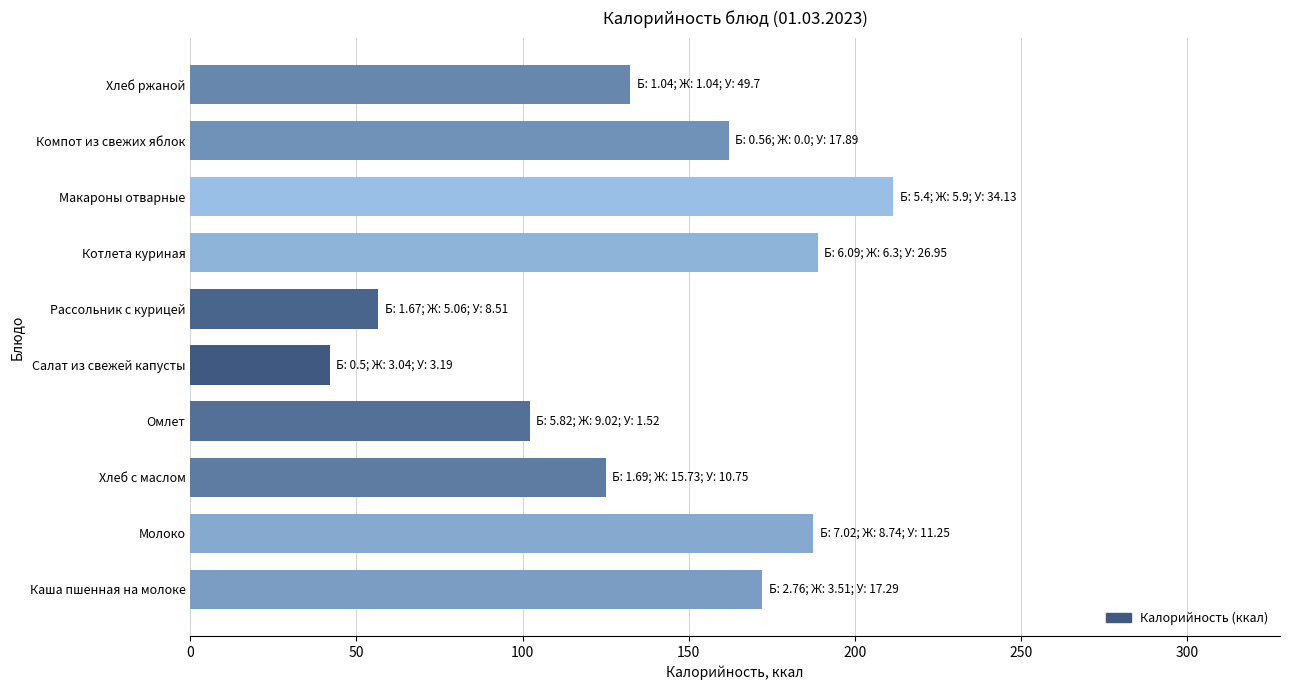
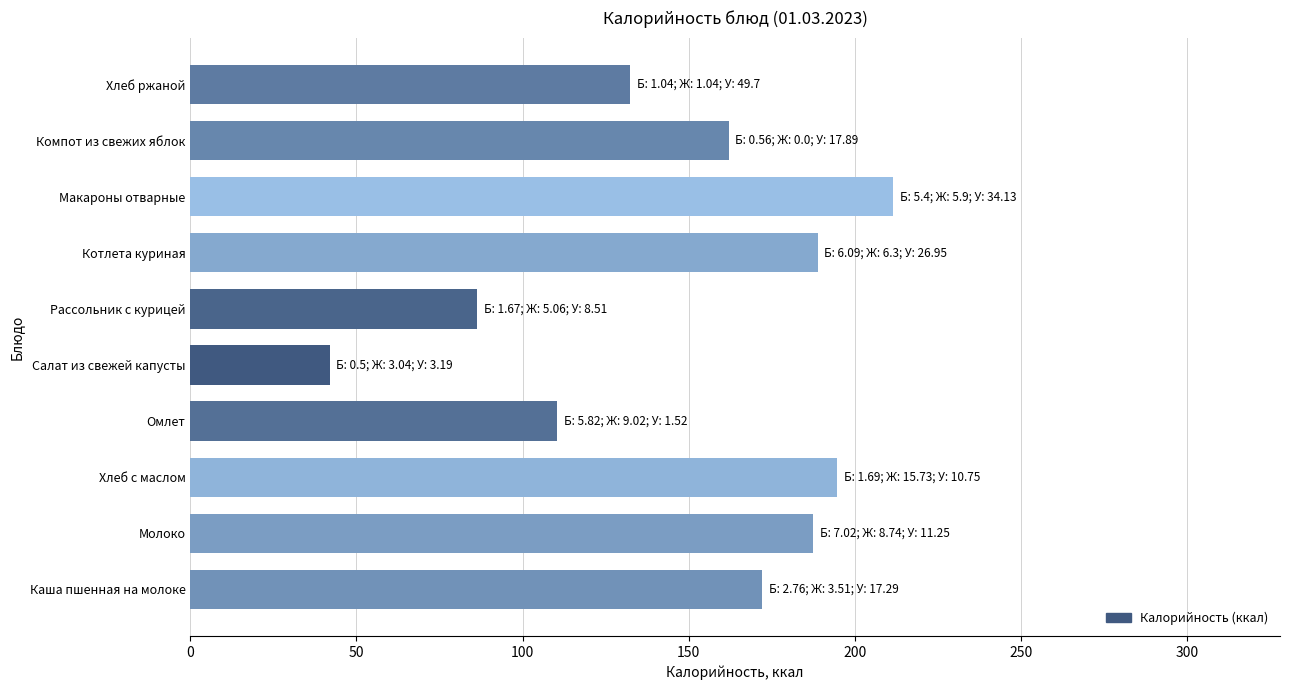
Рассольник с курицей: 57 -> 86
Омлет: 102 -> 111
Хлеб с маслом: 125 -> 195
